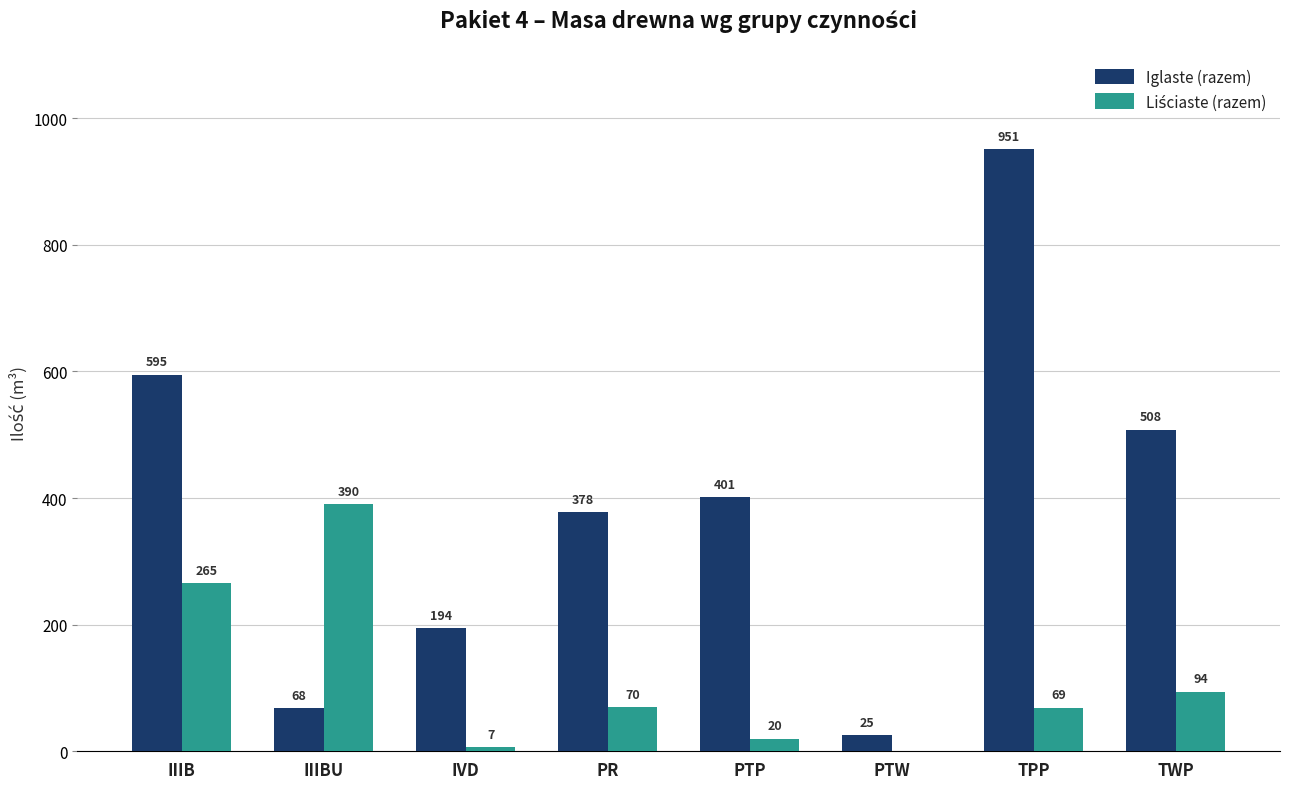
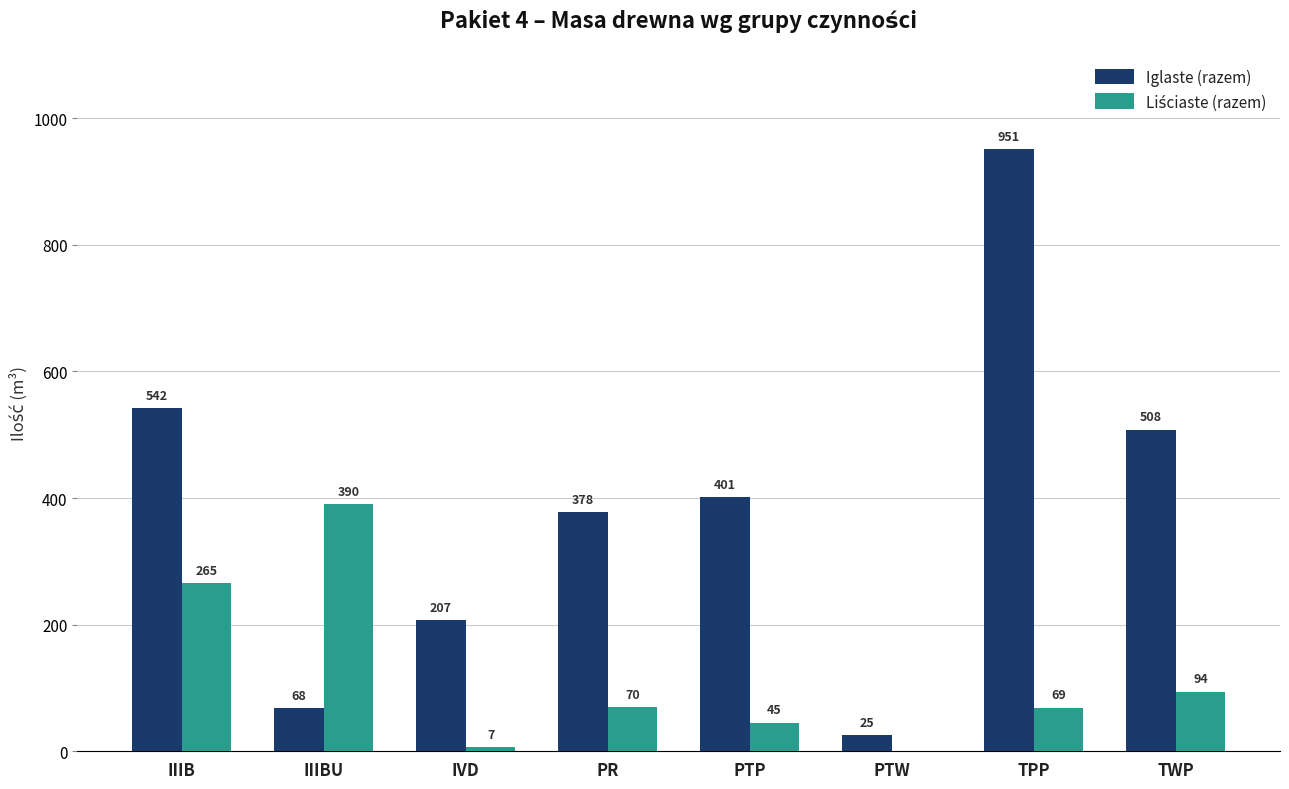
Iglaste (razem), IIIB: 595 -> 542
Iglaste (razem), IVD: 194 -> 207
Liściaste (razem), PTP: 20 -> 45
